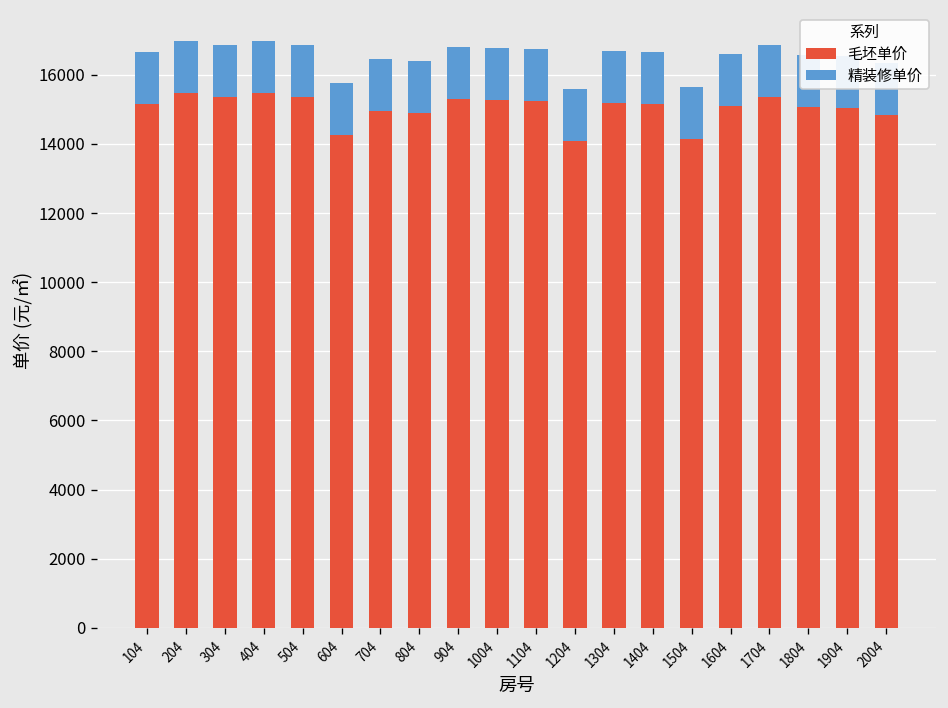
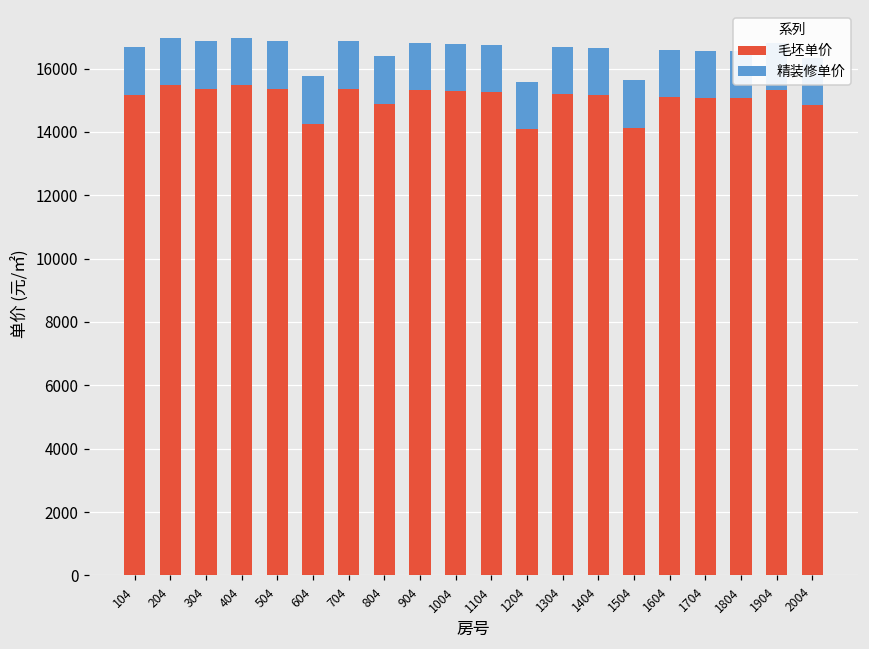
毛坯单价, 704: 15000 -> 15400
毛坯单价, 1704: 15400 -> 15100
毛坯单价, 1904: 15000 -> 15300
